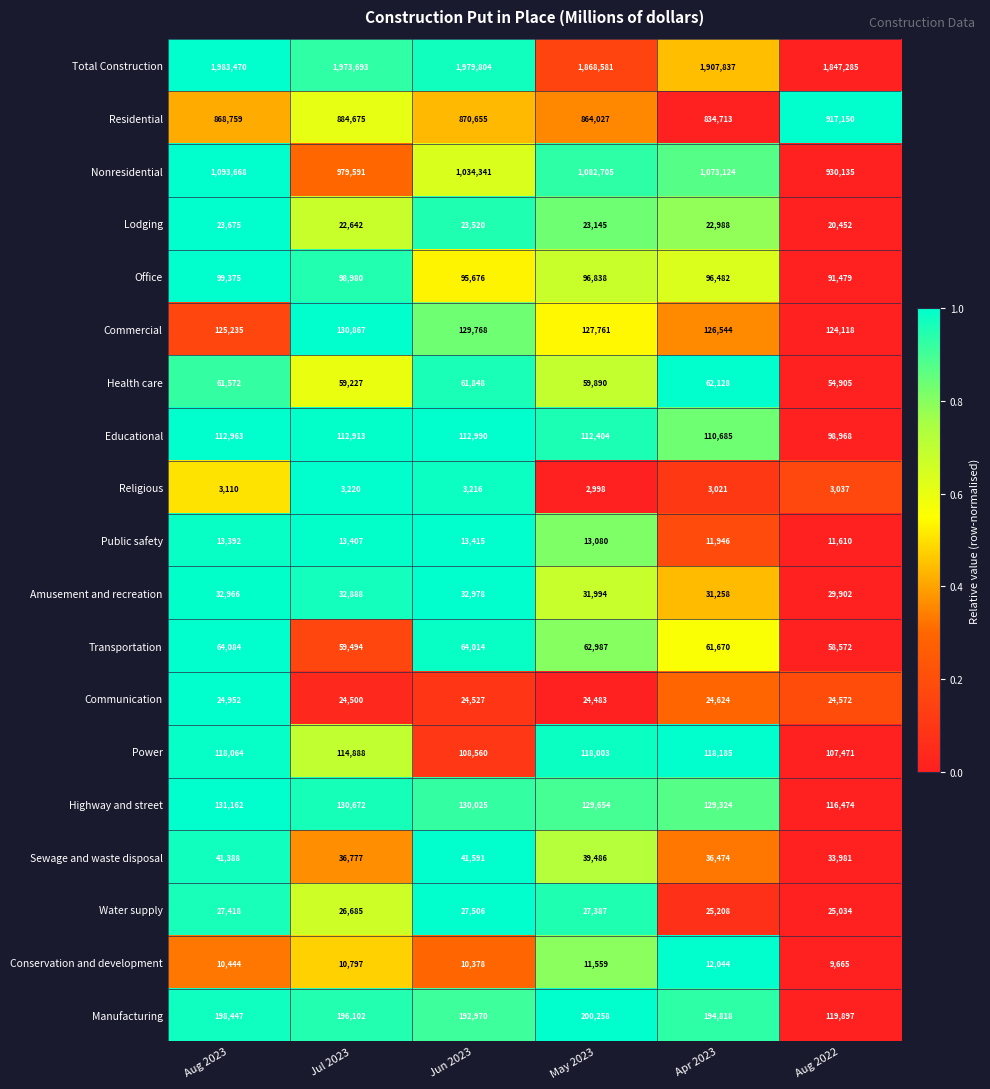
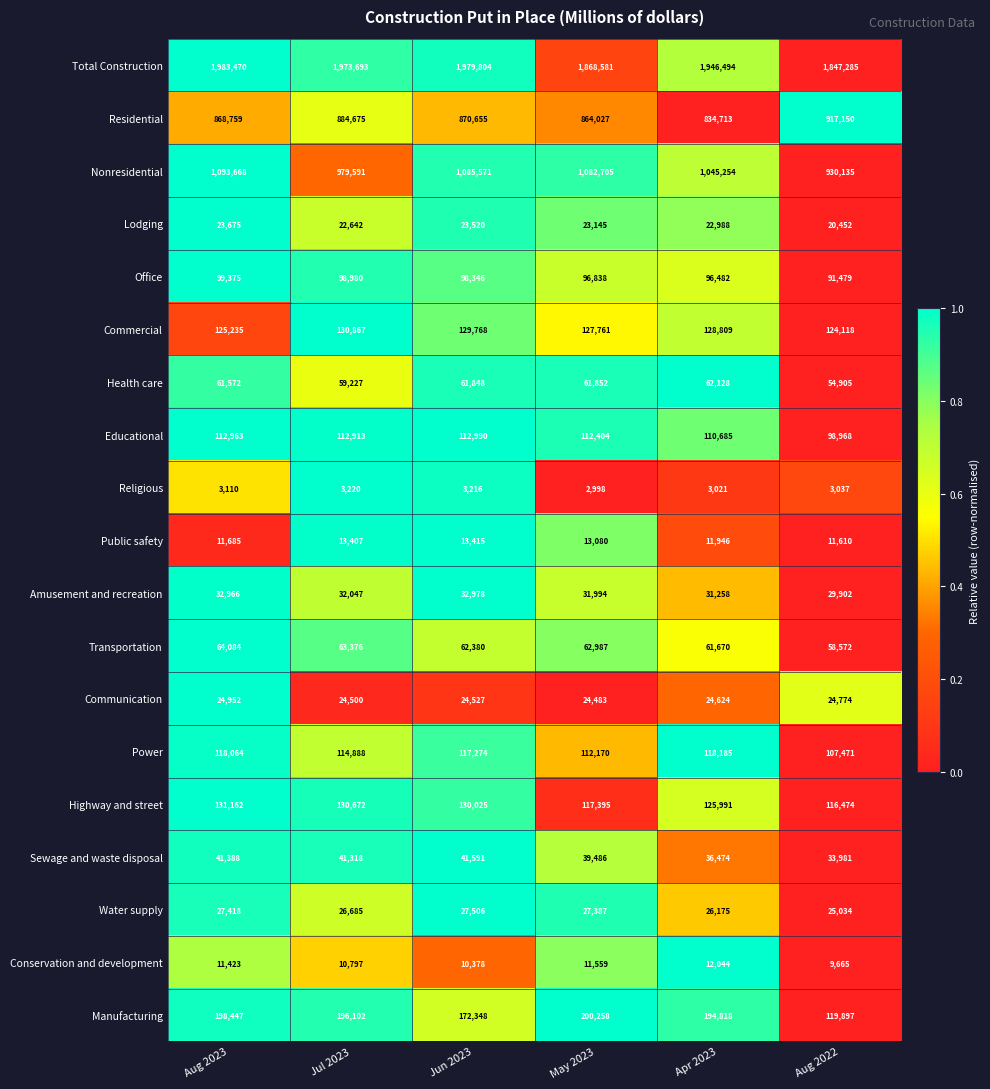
Total Construction, Apr 2023: 1,907,837 -> 1,946,494
Nonresidential, Jun 2023: 1,034,341 -> 1,085,571
Nonresidential, Apr 2023: 1,073,124 -> 1,045,254
Office, Jun 2023: 95,676 -> 98,346
Commercial, Apr 2023: 126,544 -> 128,809
Health care, May 2023: 59,890 -> 61,852
Public safety, Aug 2023: 13,392 -> 11,685
Amusement and recreation, Jul 2023: 32,888 -> 32,047
Transportation, Jul 2023: 59,494 -> 63,376
Transportation, Jun 2023: 64,014 -> 62,380
Communication, Aug 2022: 24,572 -> 24,774
Power, Jun 2023: 108,560 -> 117,274
Power, May 2023: 118,003 -> 112,170
Highway and street, May 2023: 129,654 -> 117,395
Highway and street, Apr 2023: 129,324 -> 125,991
Sewage and waste disposal, Jul 2023: 36,777 -> 41,318
Water supply, Apr 2023: 25,208 -> 26,175
Conservation and development, Aug 2023: 10,444 -> 11,423
Manufacturing, Jun 2023: 192,970 -> 172,348
